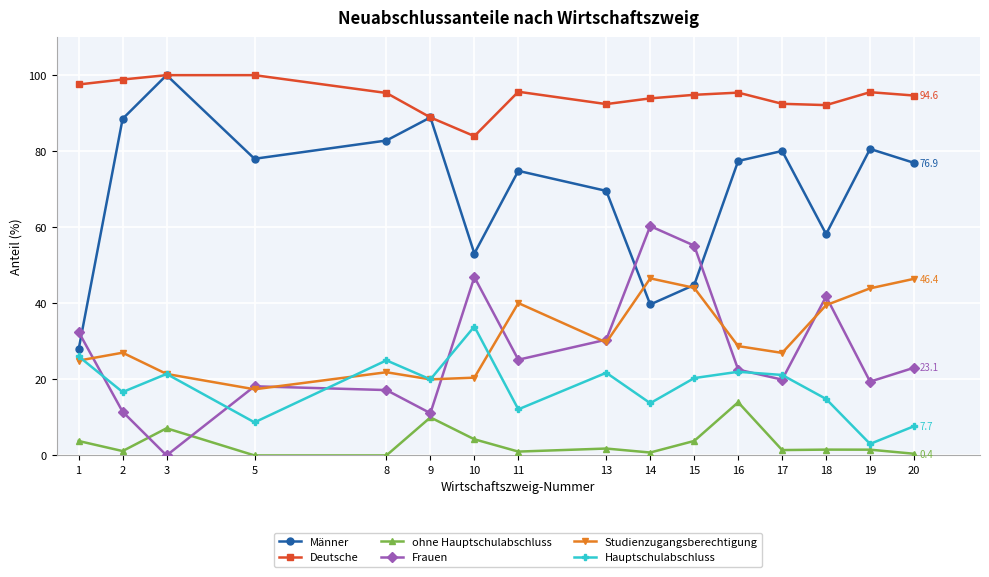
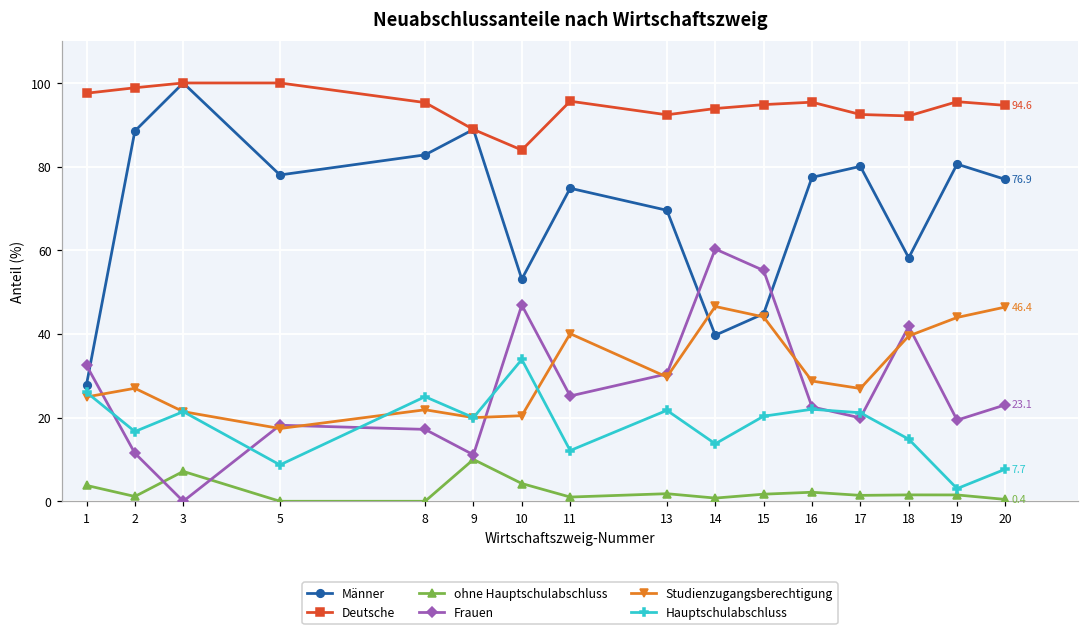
ohne Hauptschulabschluss, 15: 4 -> 2
ohne Hauptschulabschluss, 16: 14 -> 2
